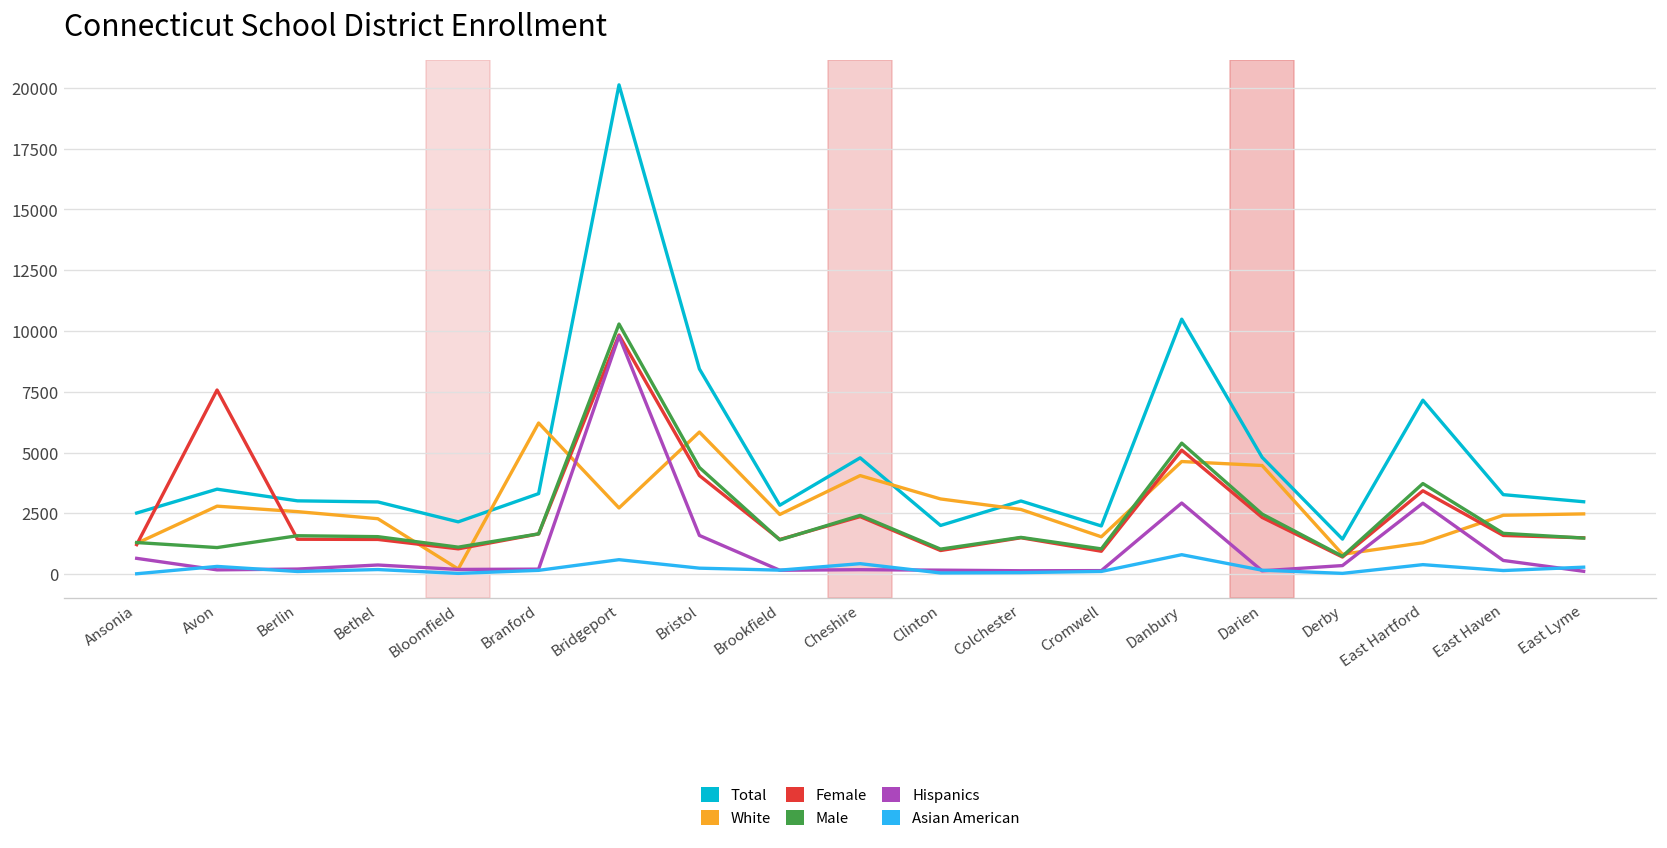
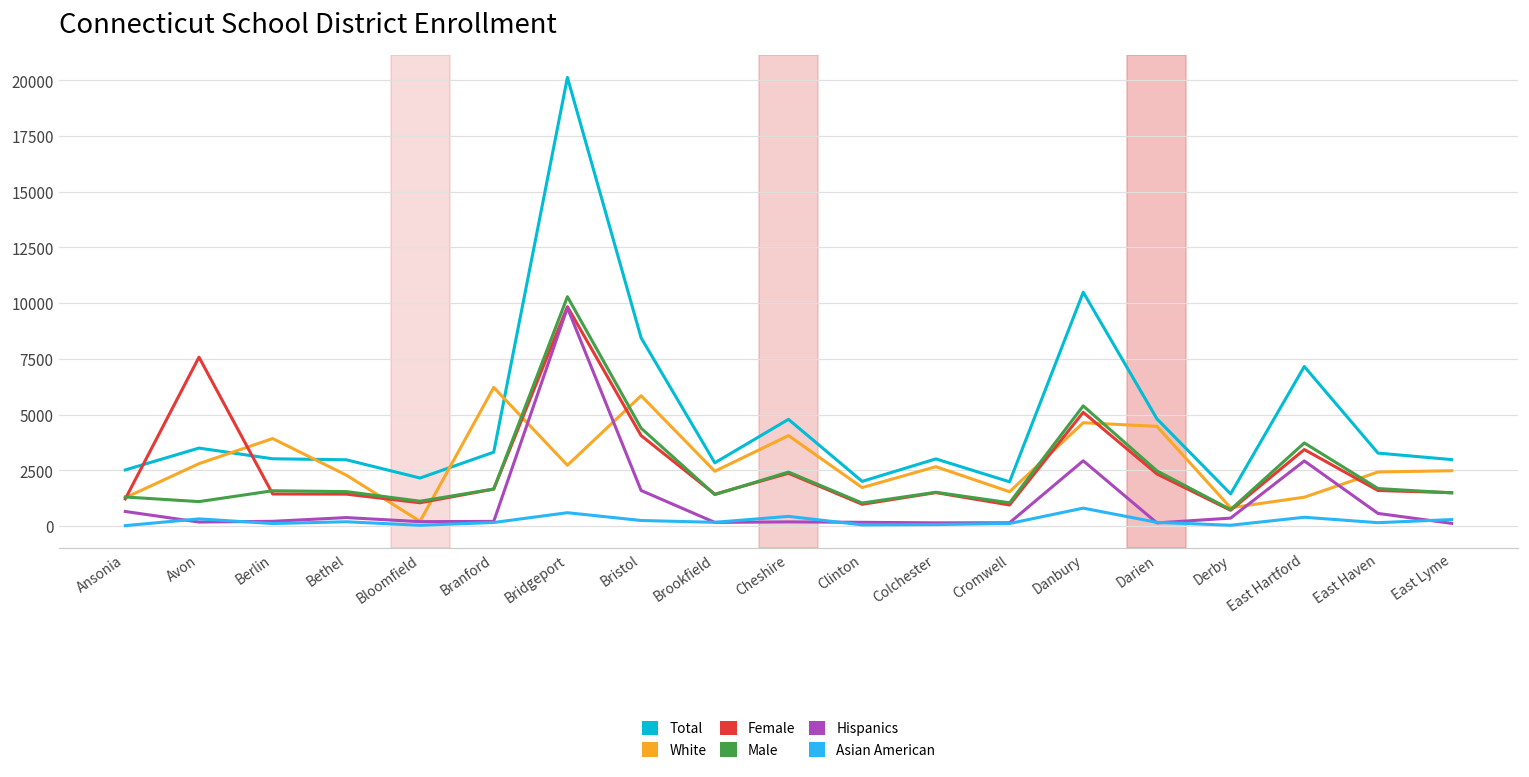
White, Berlin: 2600 -> 3900
White, Clinton: 3100 -> 1700
